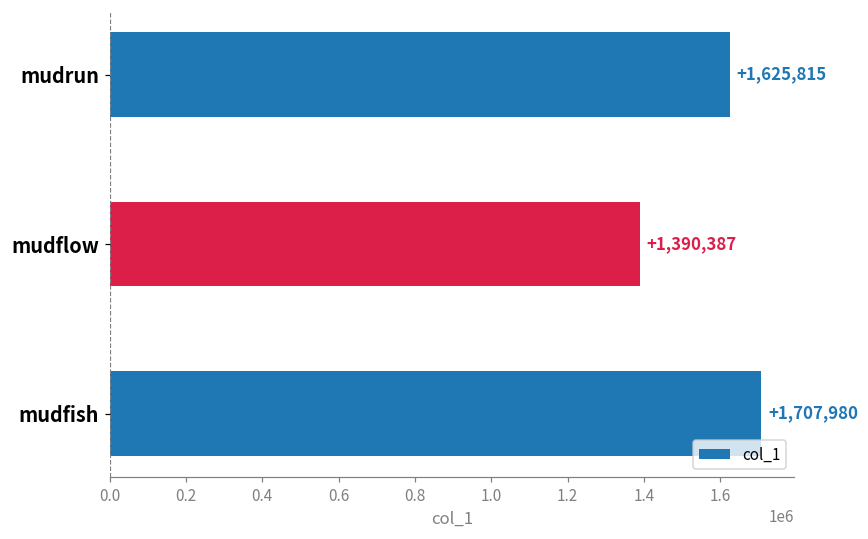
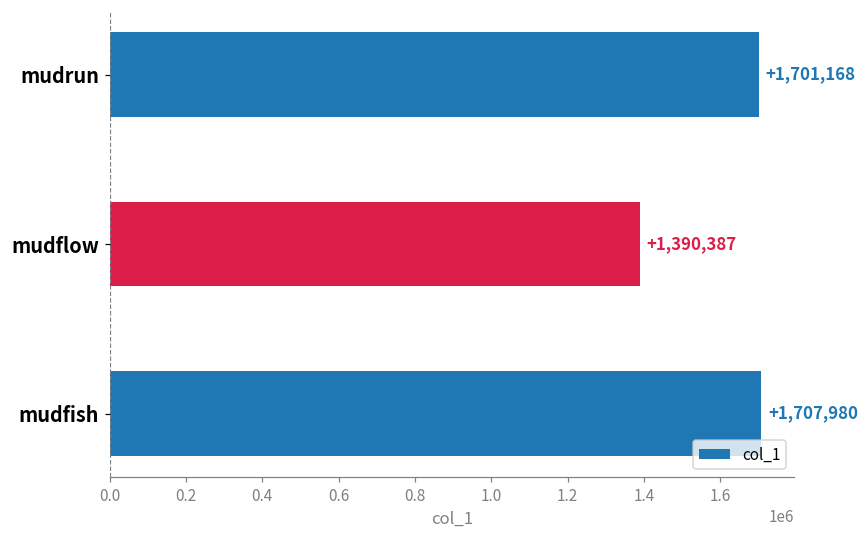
mudrun: +1,625,815 -> +1,701,168
